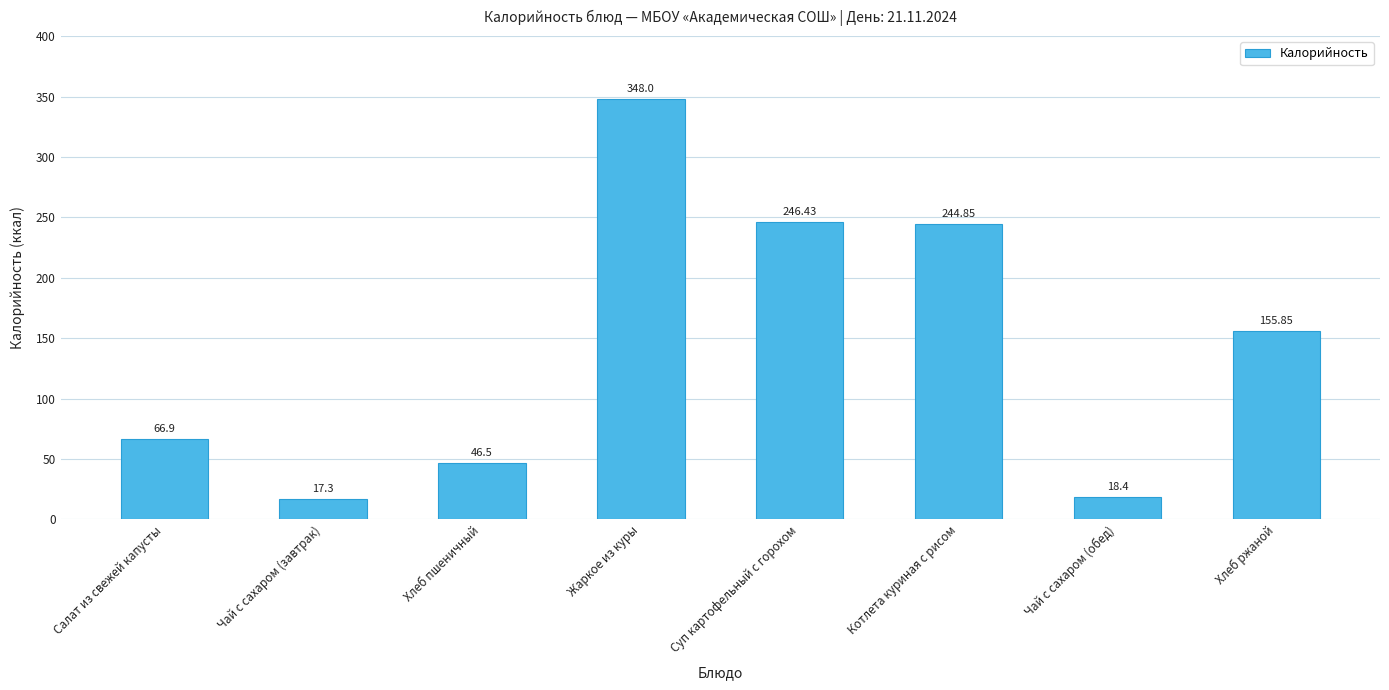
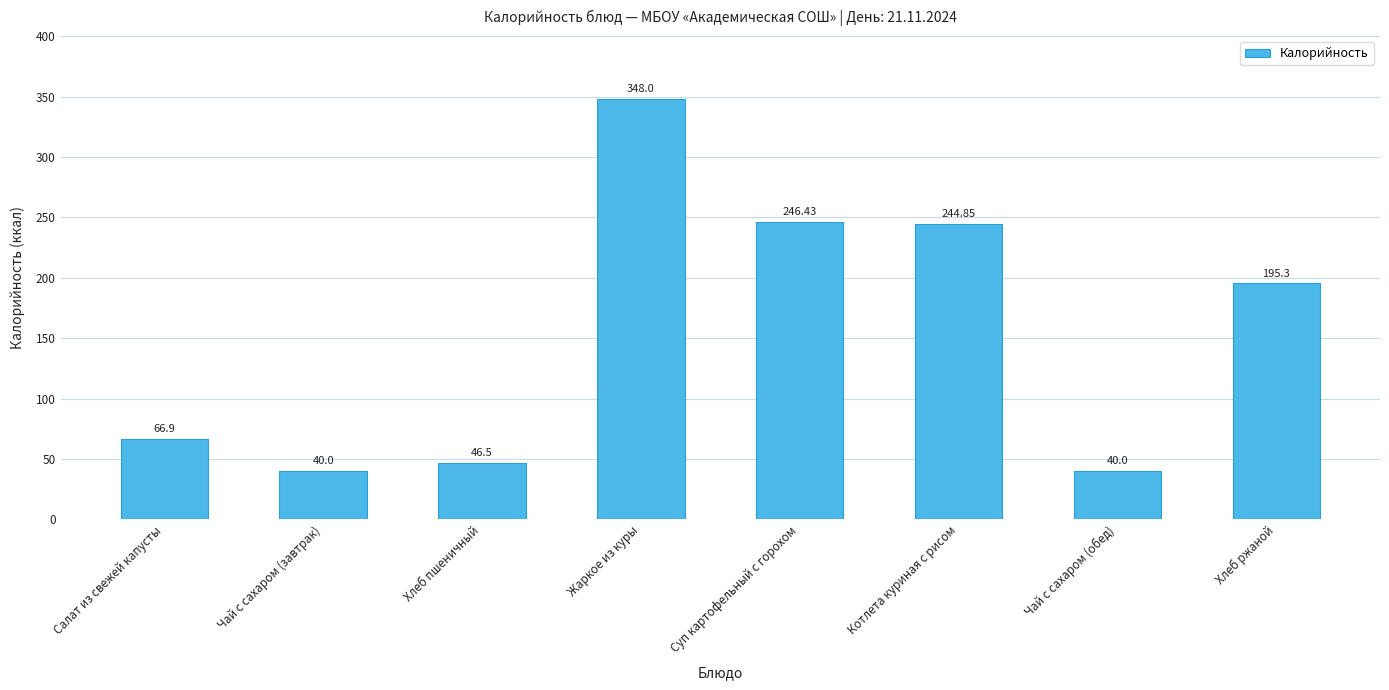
Чай с сахаром (завтрак): 17.3 -> 40.0
Чай с сахаром (обед): 18.4 -> 40.0
Хлеб ржаной: 155.85 -> 195.3
